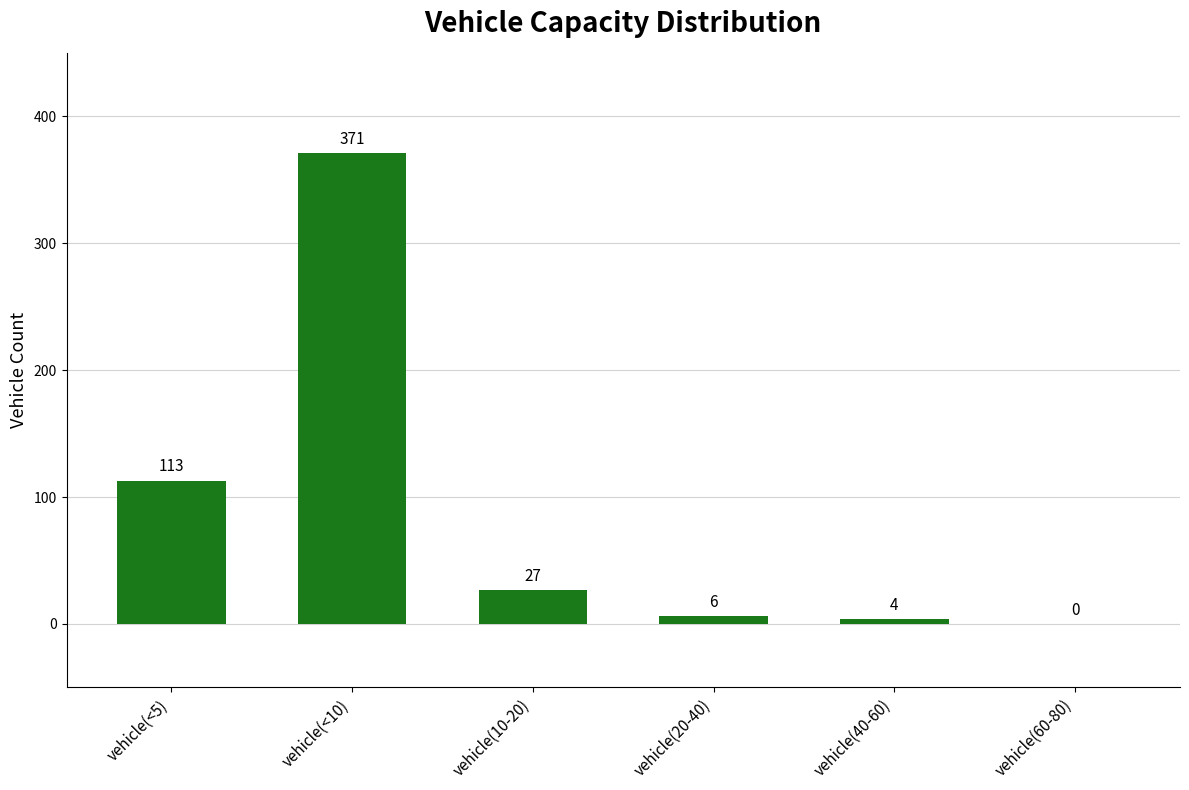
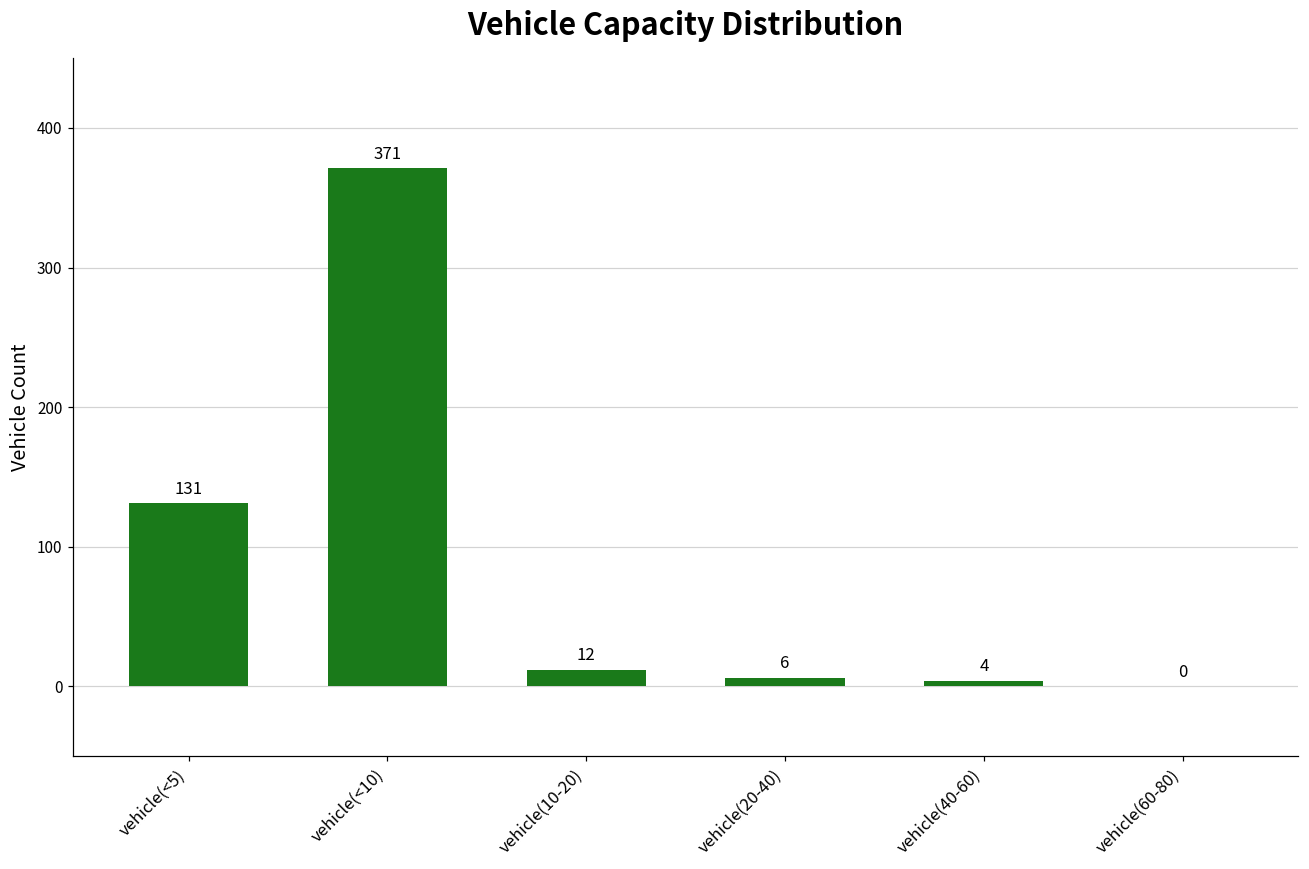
vehicle(<5): 113 -> 131
vehicle(10-20): 27 -> 12
